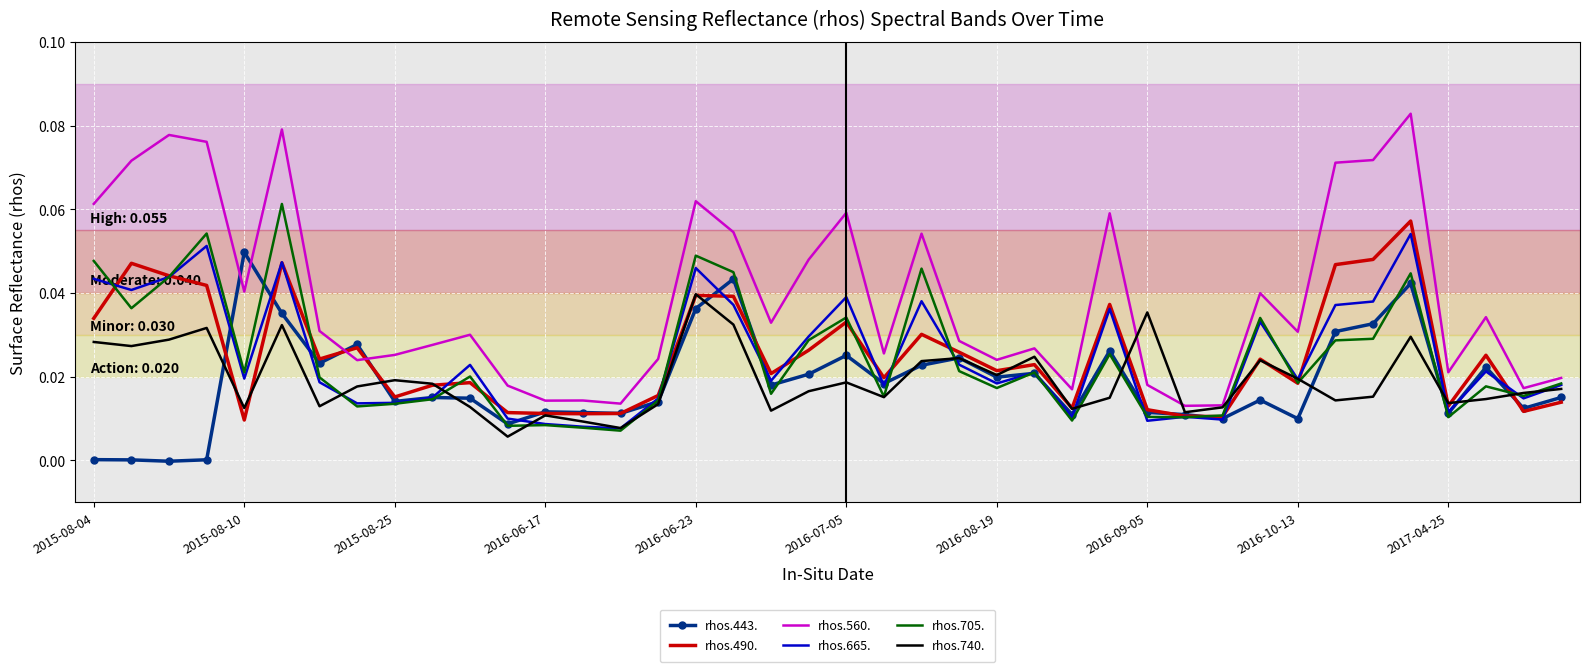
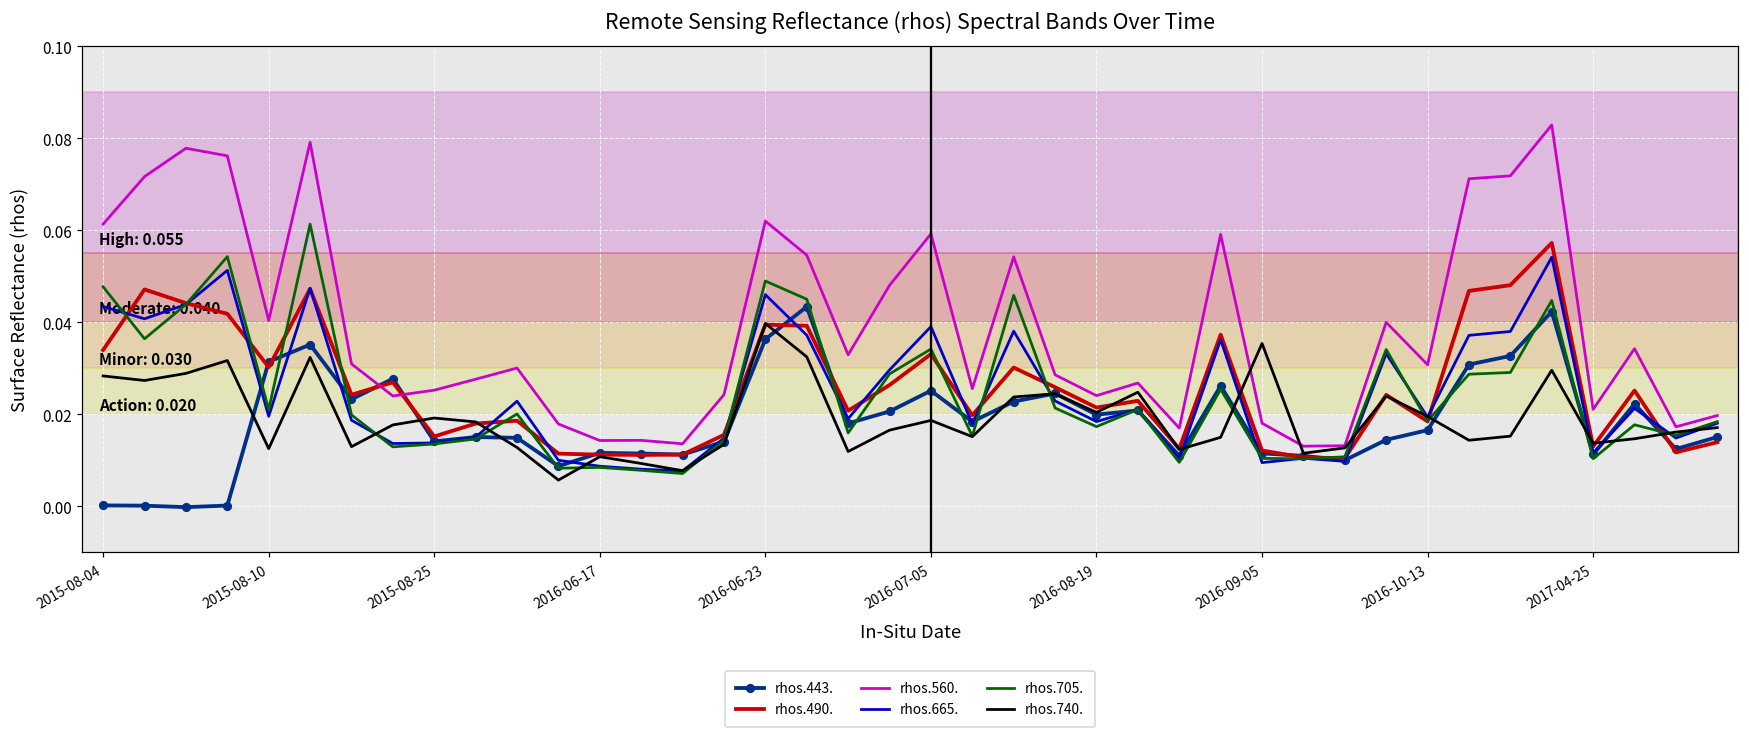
rhos.443., 2015-08-10: 0.050 -> 0.031
rhos.490., 2015-08-10: 0.010 -> 0.030
rhos.443., 2016-10-13: 0.010 -> 0.017
